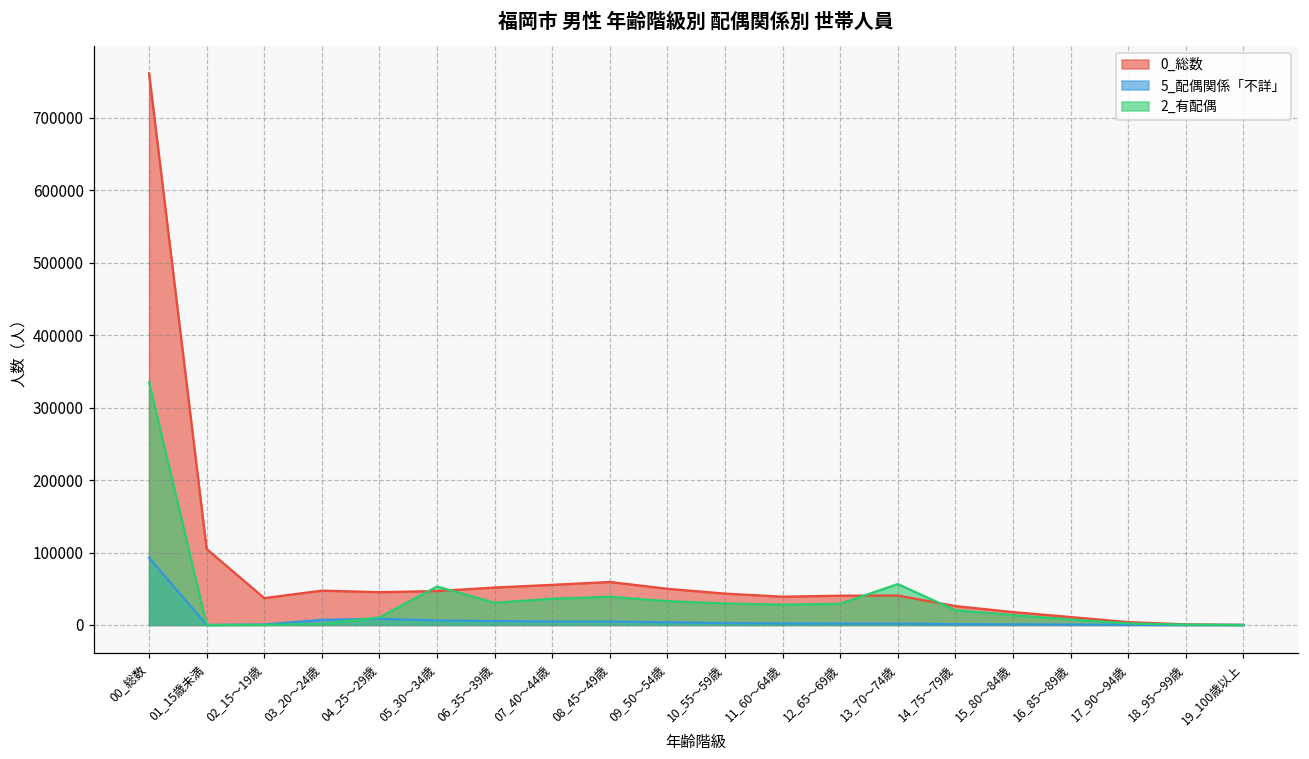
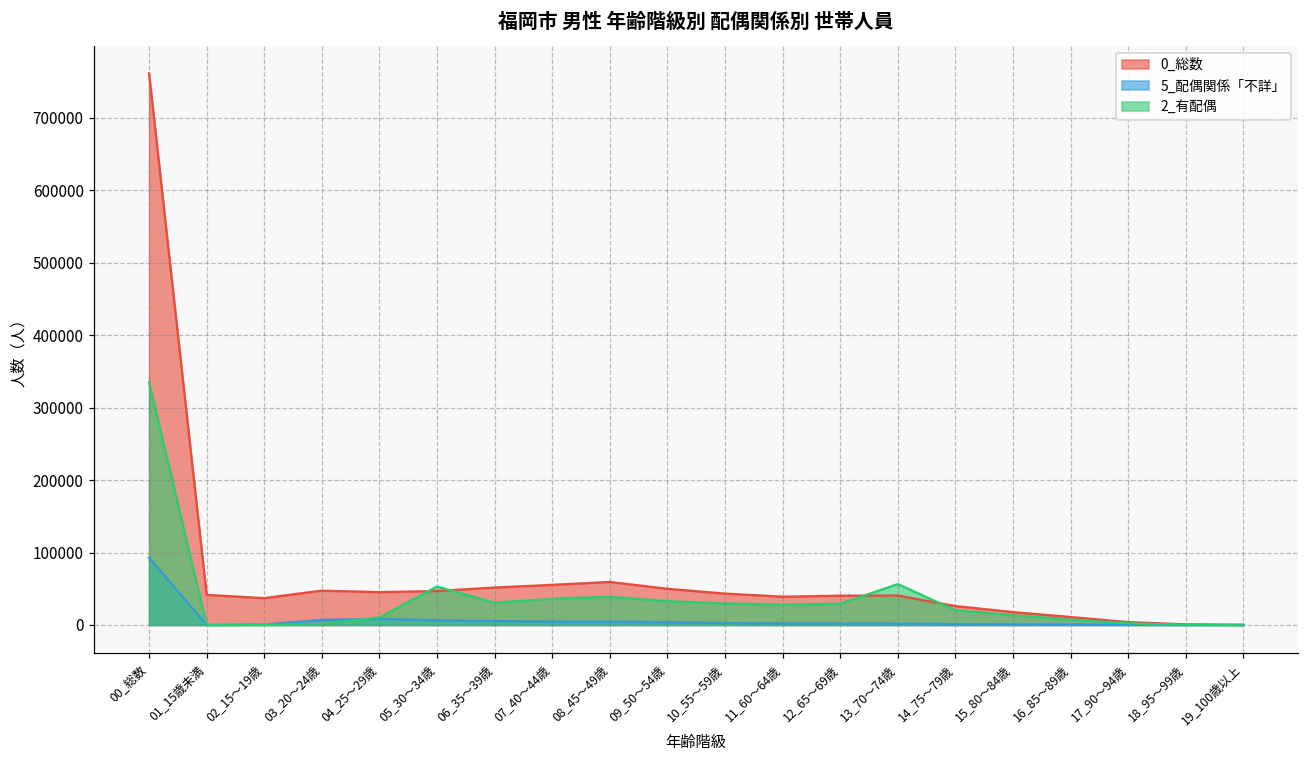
0_総数, 01_15歳未満: 100000 -> 40000
